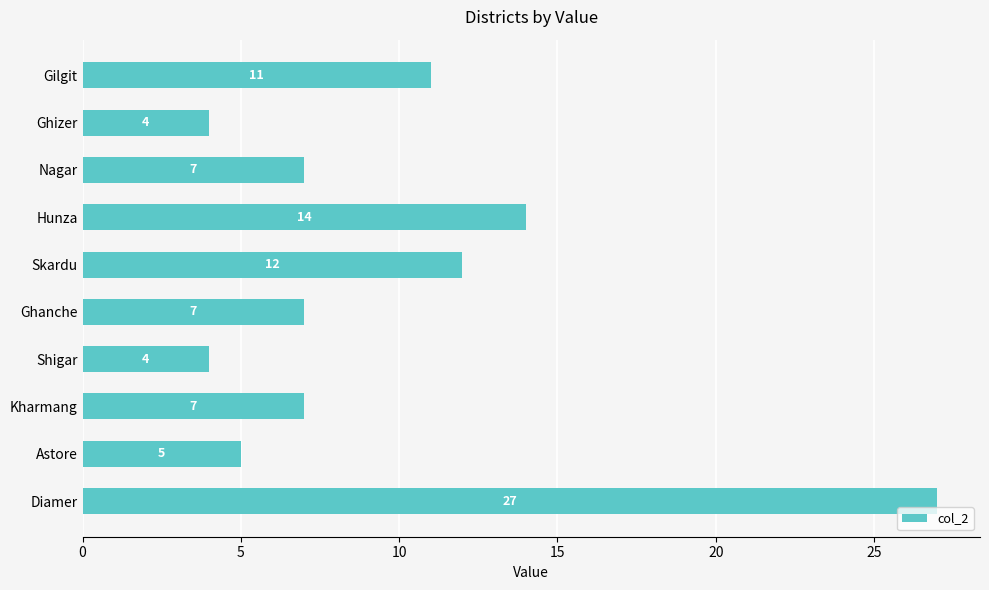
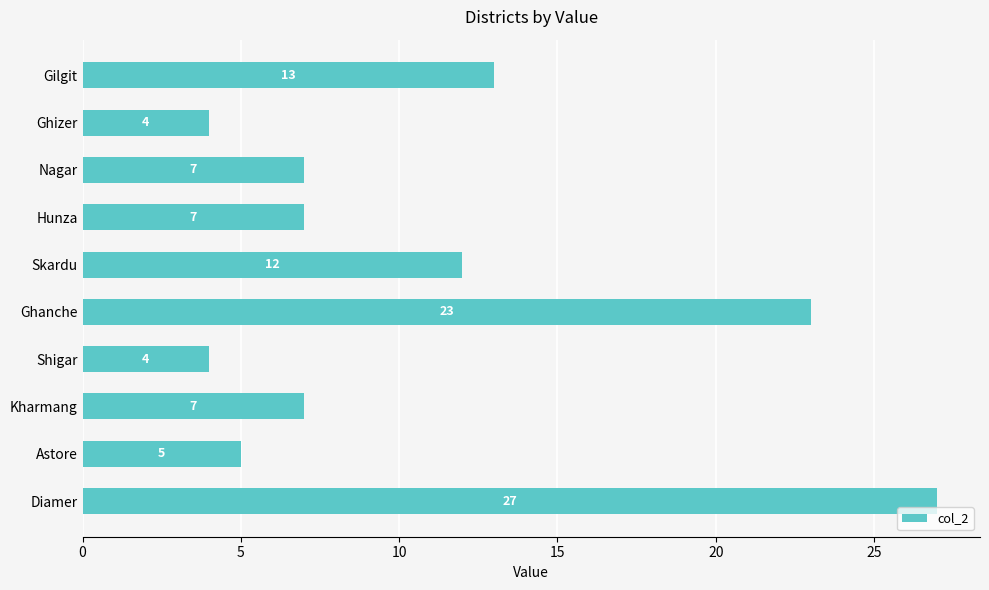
Gilgit: 11 -> 13
Hunza: 14 -> 7
Ghanche: 7 -> 23
